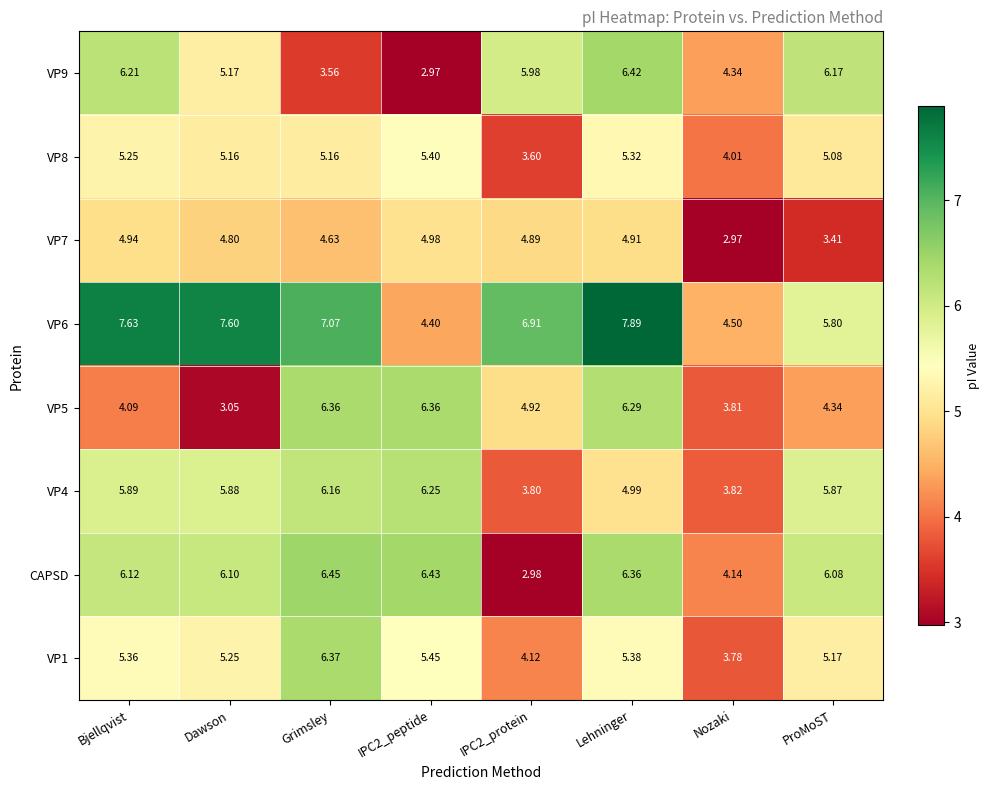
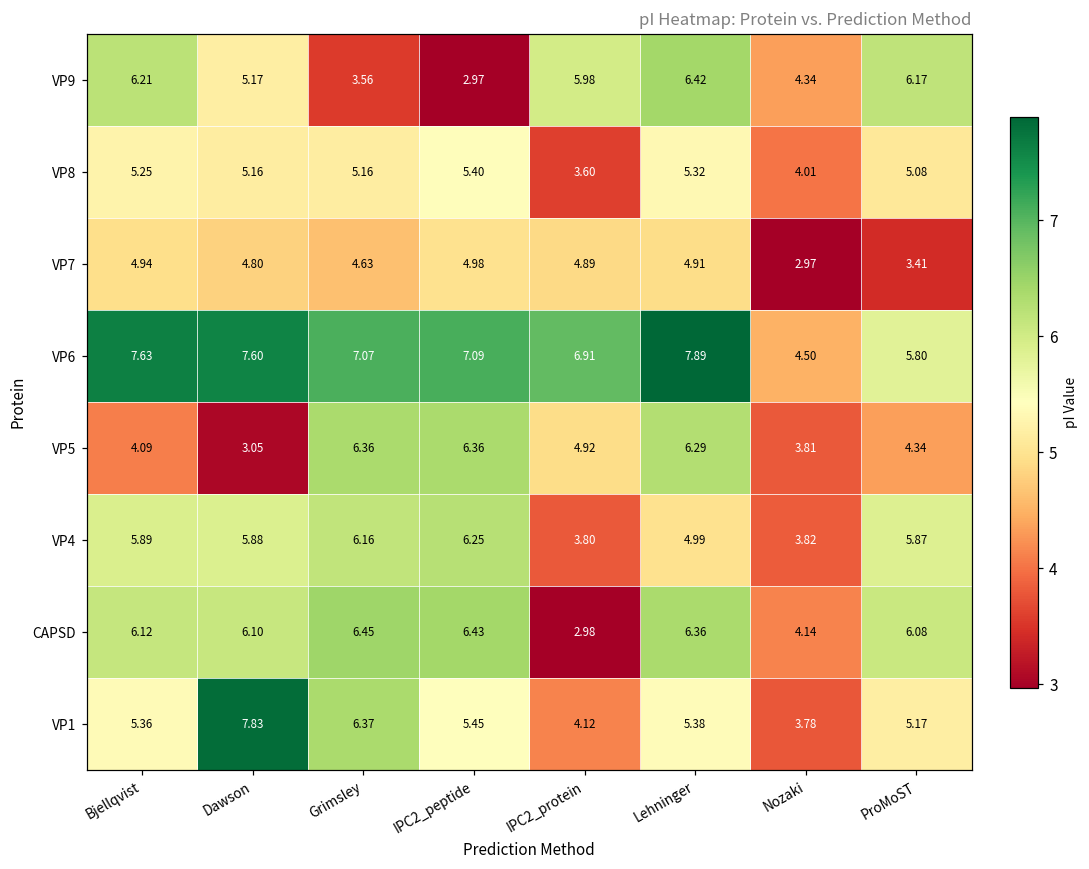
VP6, IPC2_peptide: 4.40 -> 7.09
VP1, Dawson: 5.25 -> 7.83
